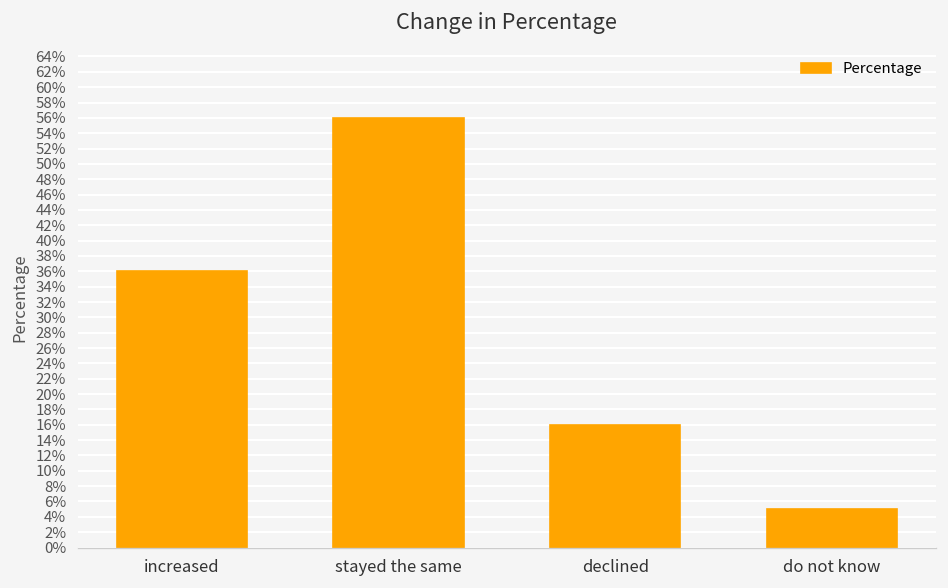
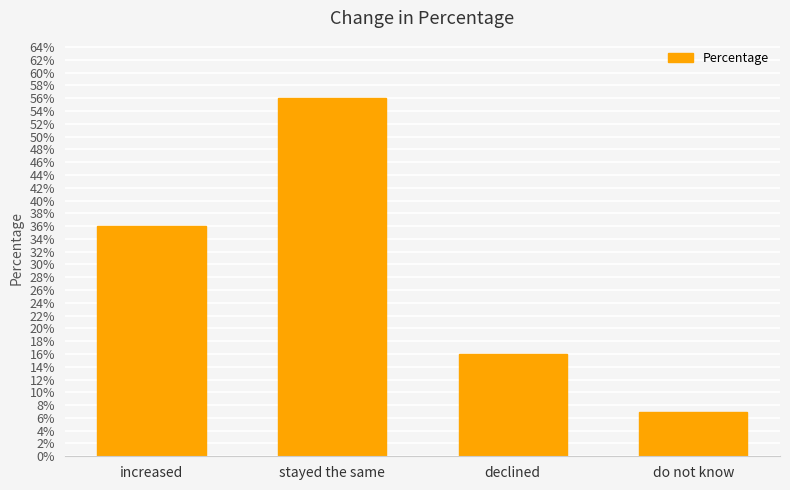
do not know: 5% -> 7%
